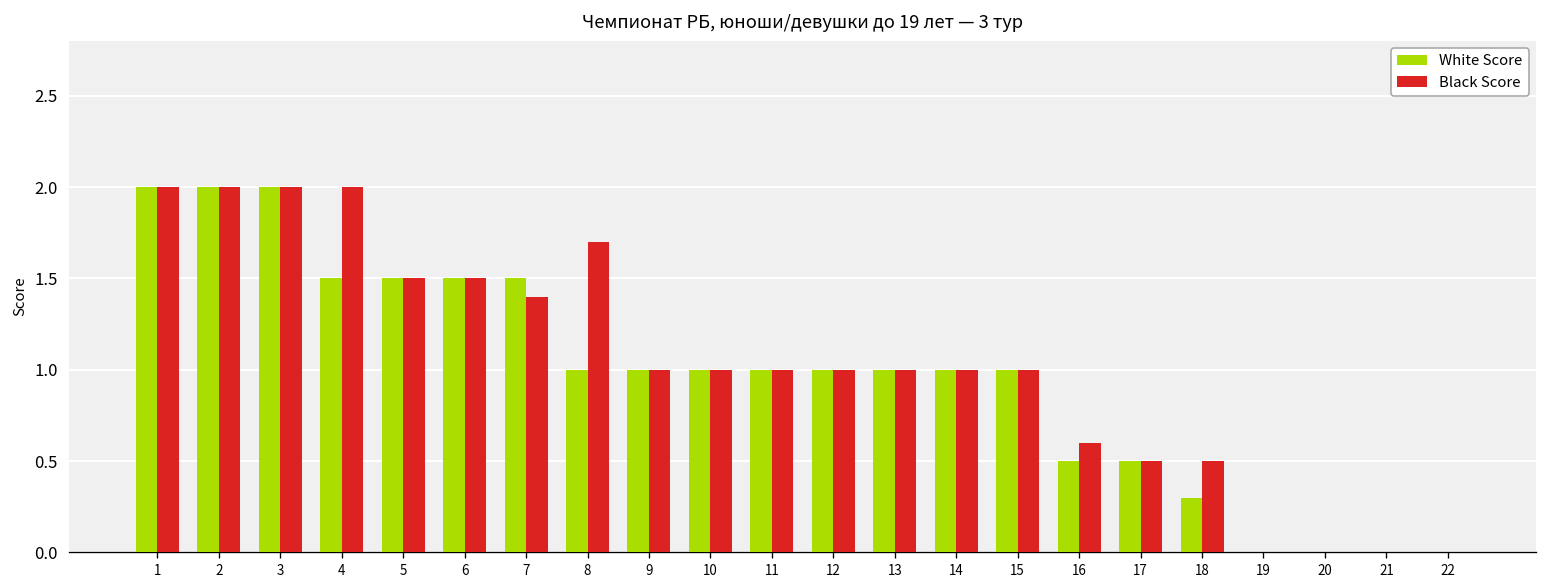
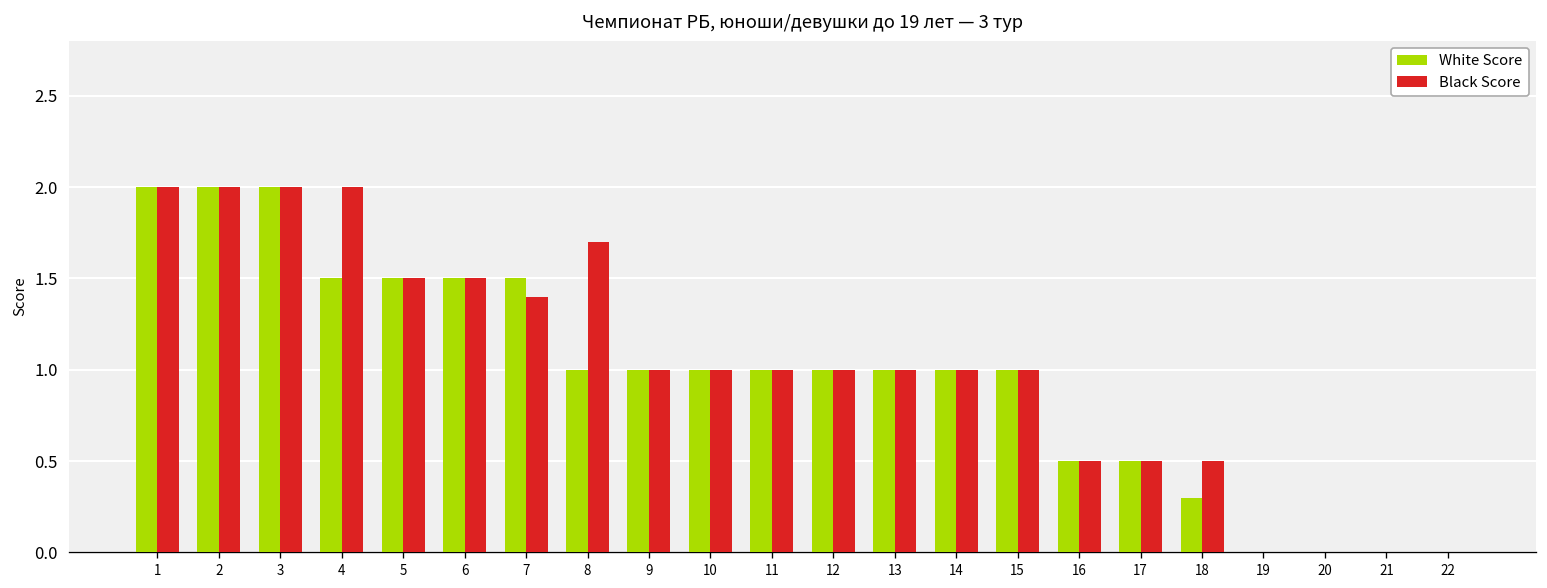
Black Score, 16: 0.6 -> 0.5
